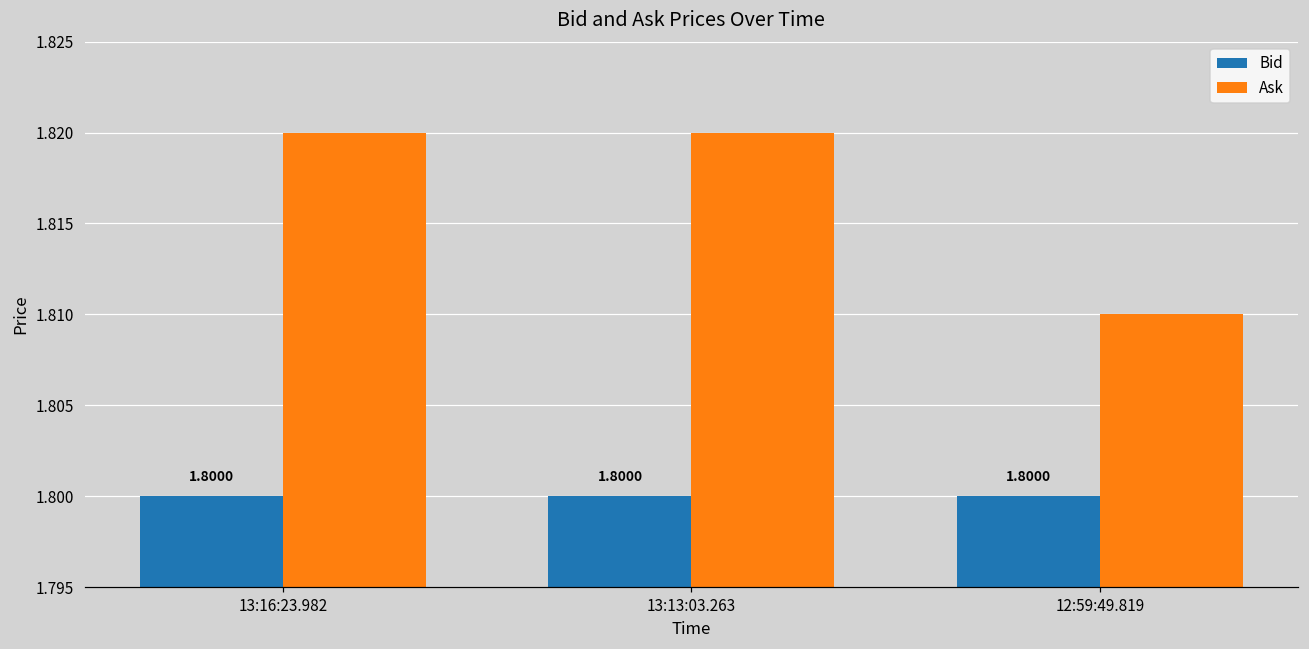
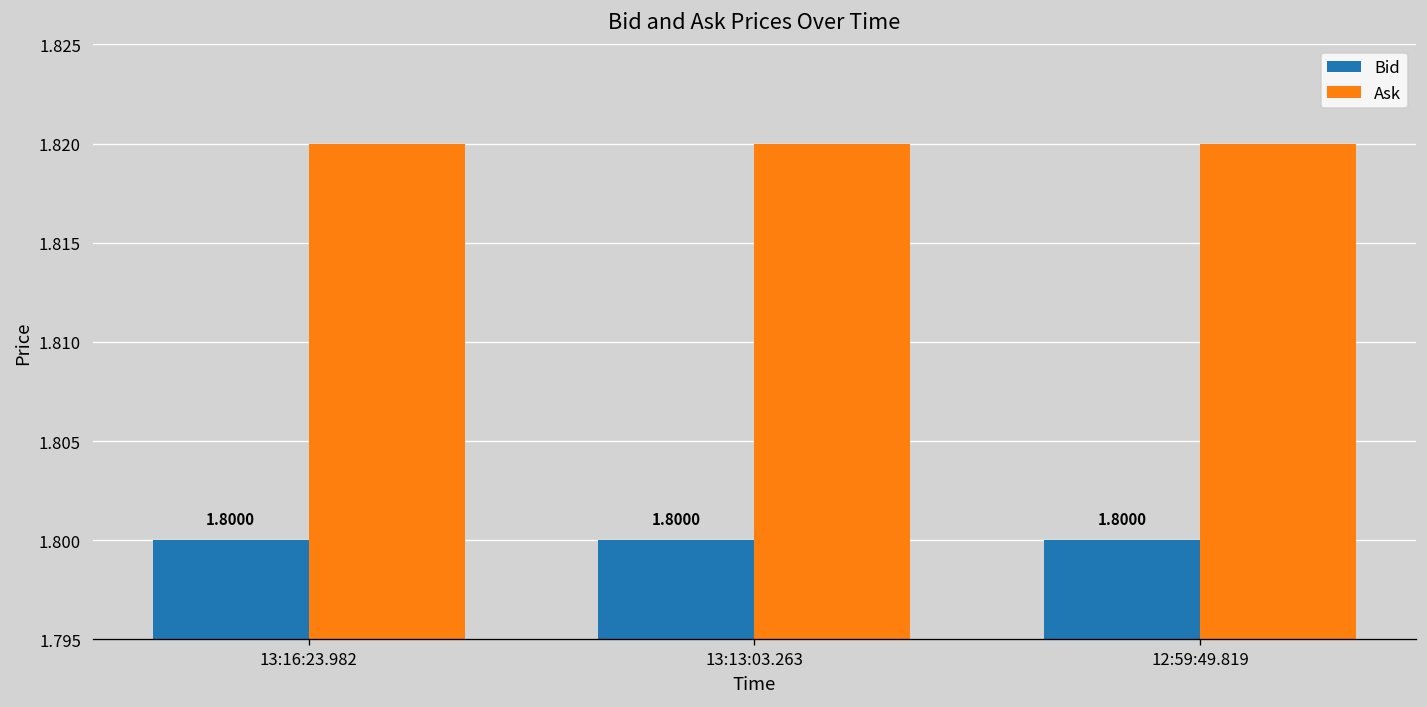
Ask, 12:59:49.819: 1.81 -> 1.82
